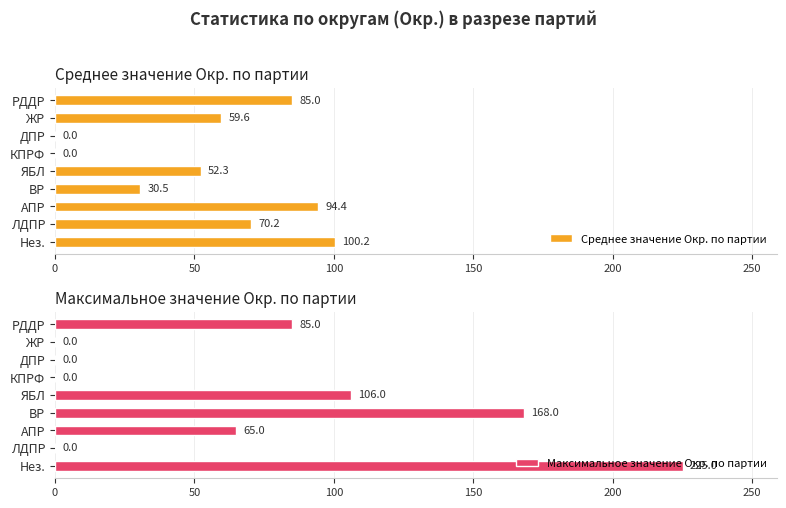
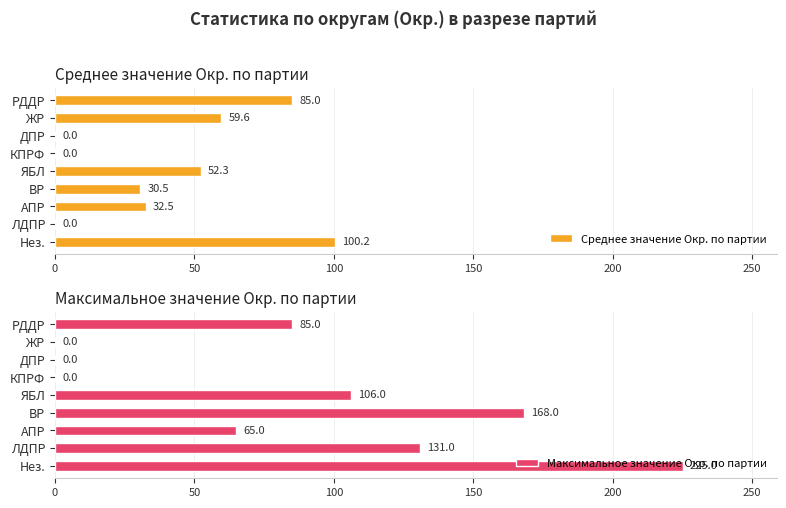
Среднее значение Окр. по партии, АПР: 94.4 -> 32.5
Среднее значение Окр. по партии, ЛДПР: 70.2 -> 0.0
Максимальное значение Окр. по партии, ЛДПР: 0.0 -> 131.0
